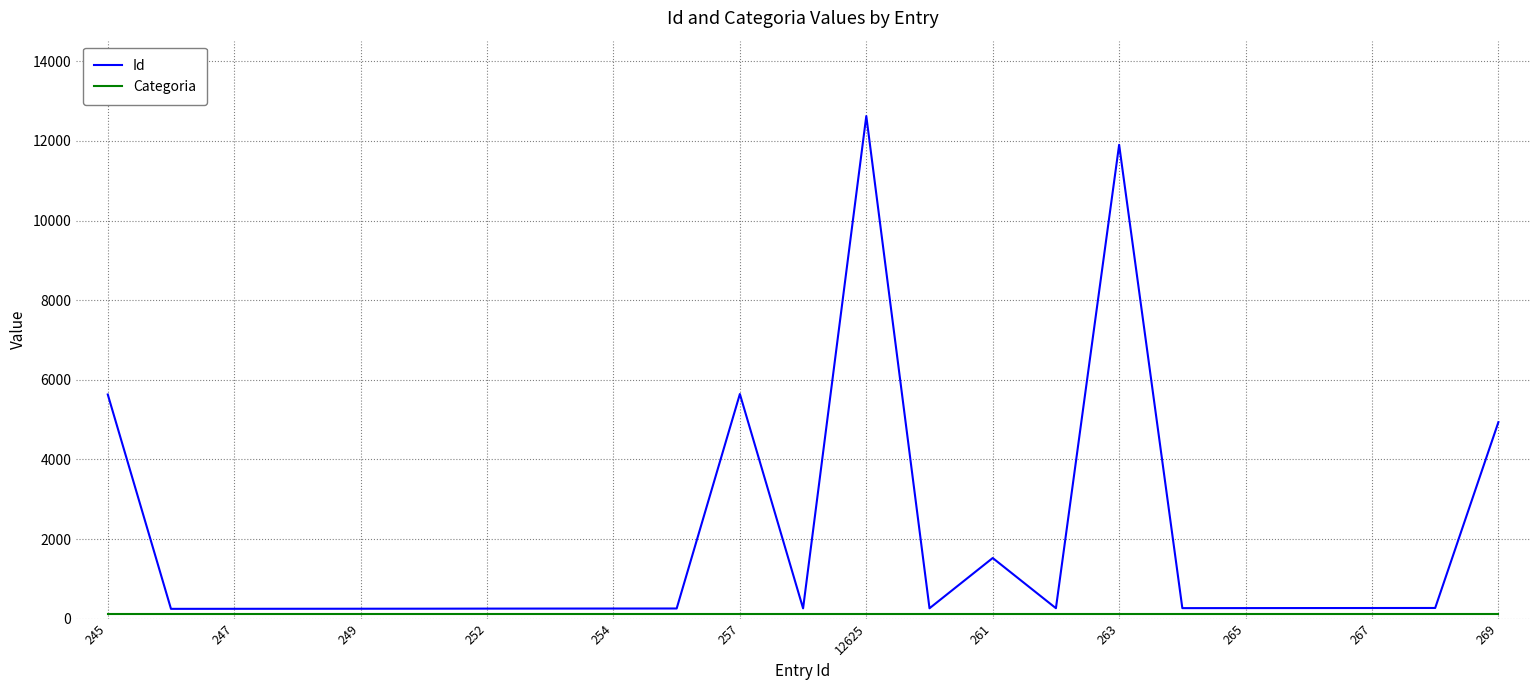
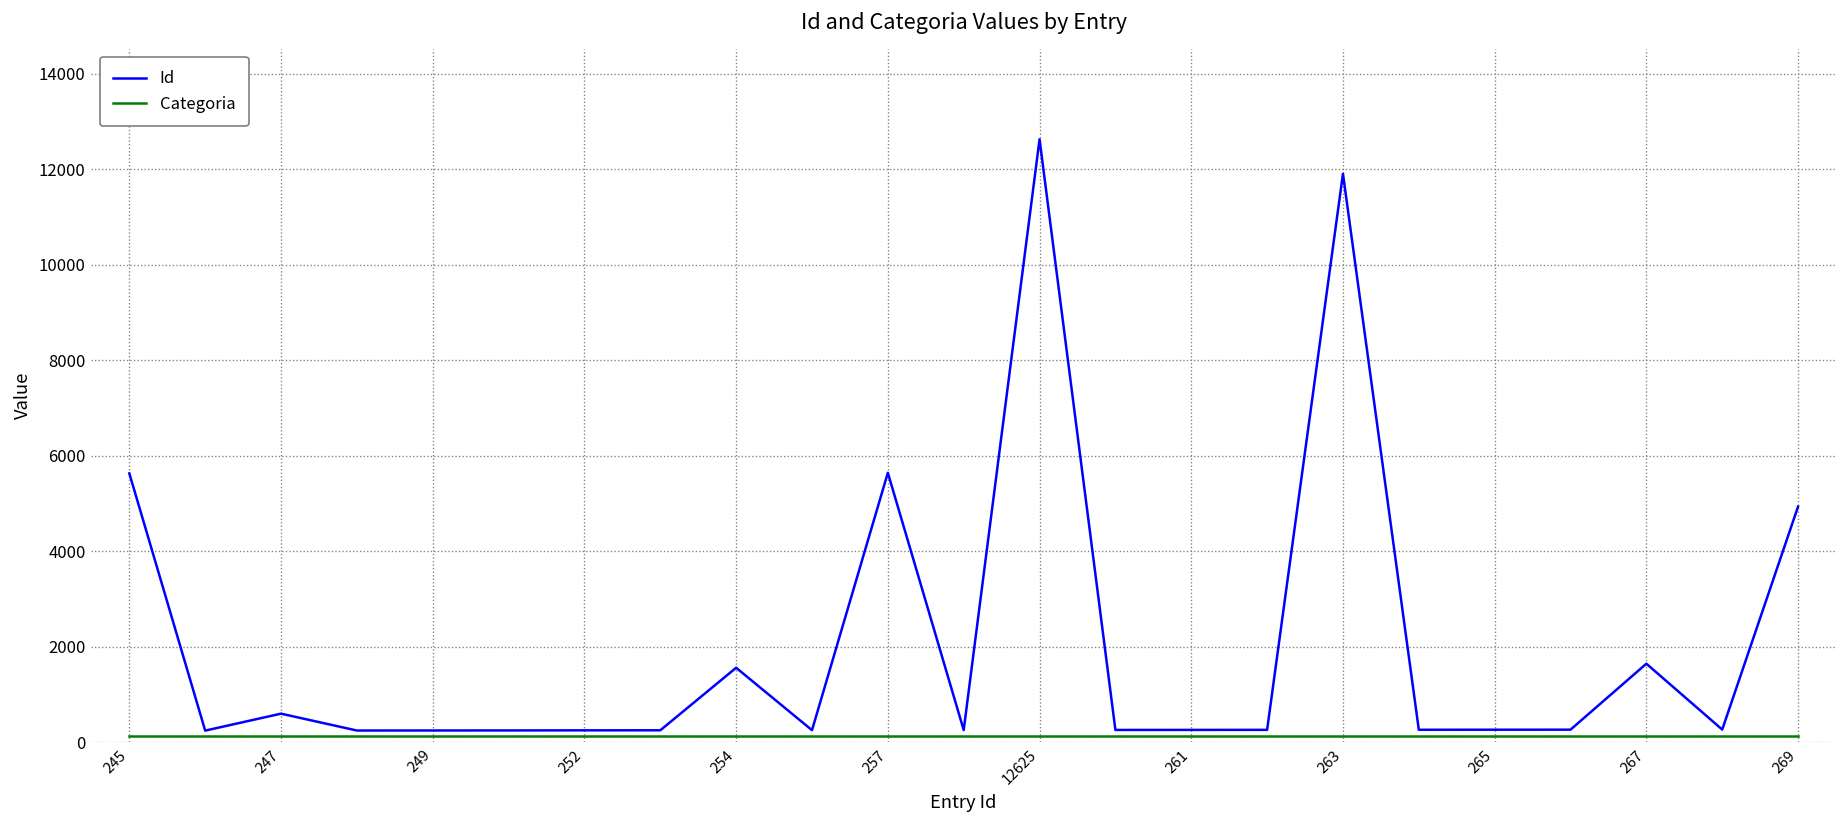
Id, 247: 200 -> 600
Id, 254: 300 -> 1600
Id, 261: 1500 -> 300
Id, 267: 300 -> 1600
